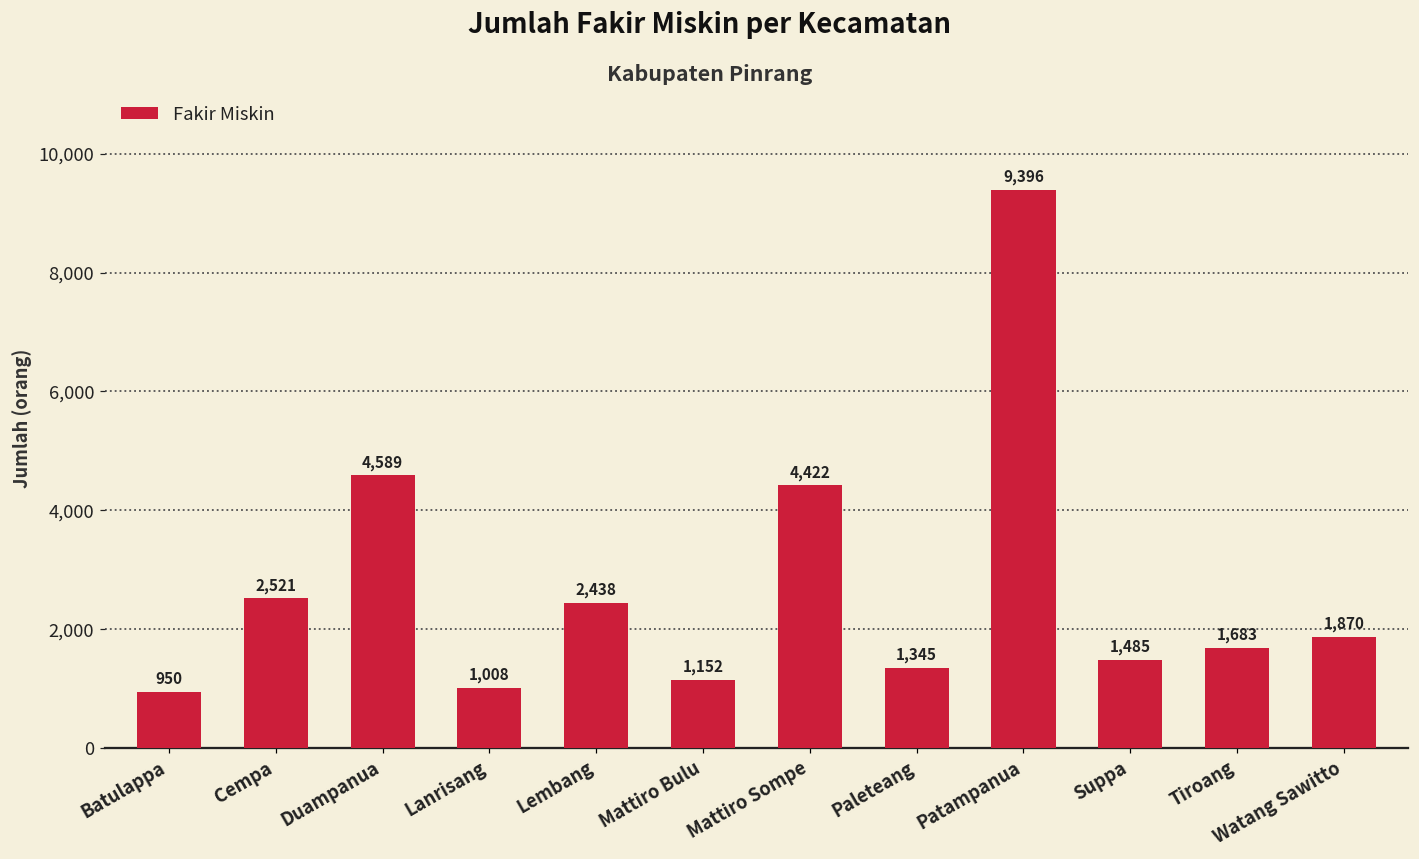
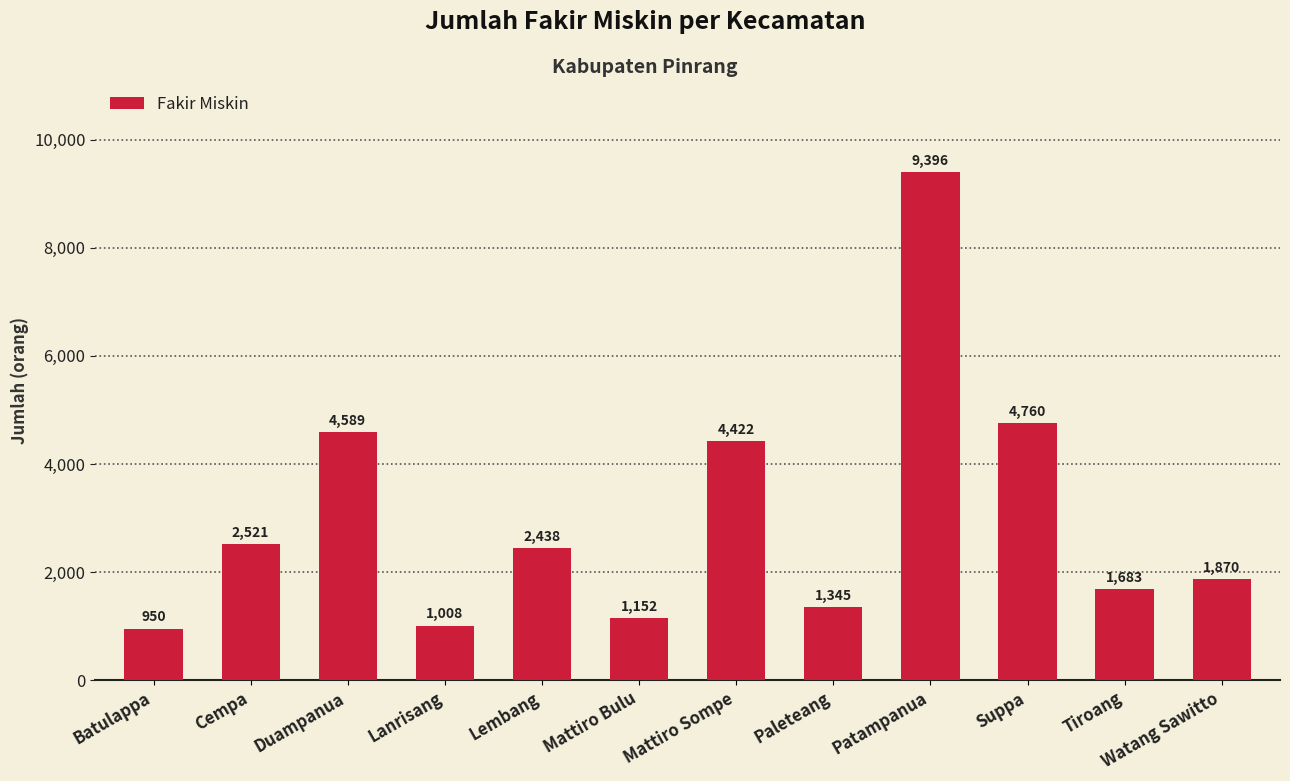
Suppa: 1,485 -> 4,760
